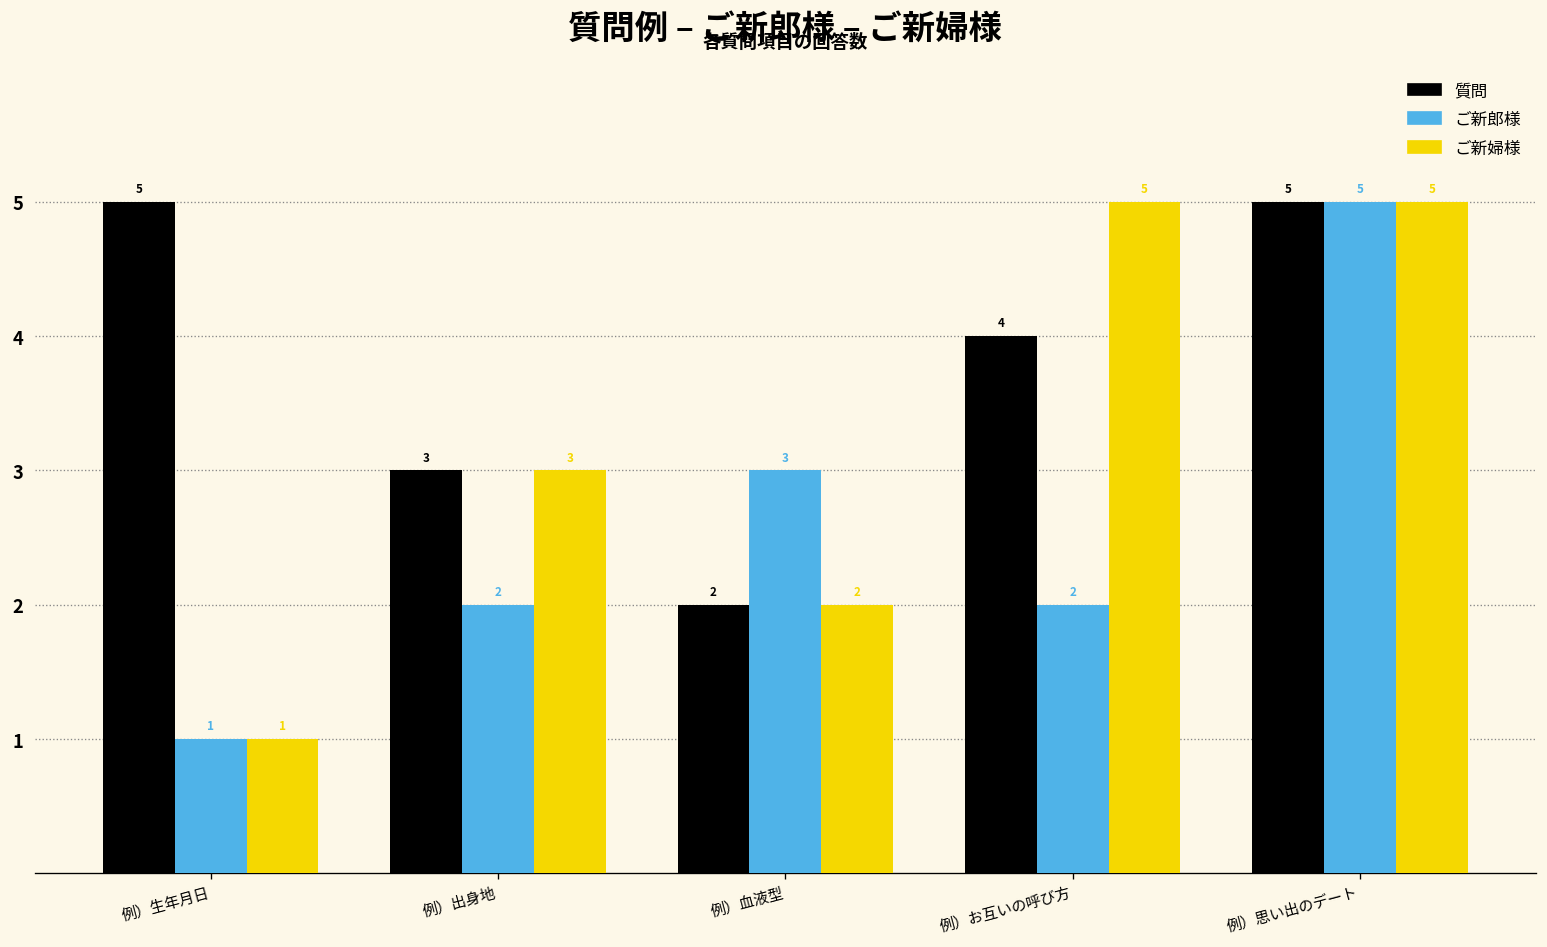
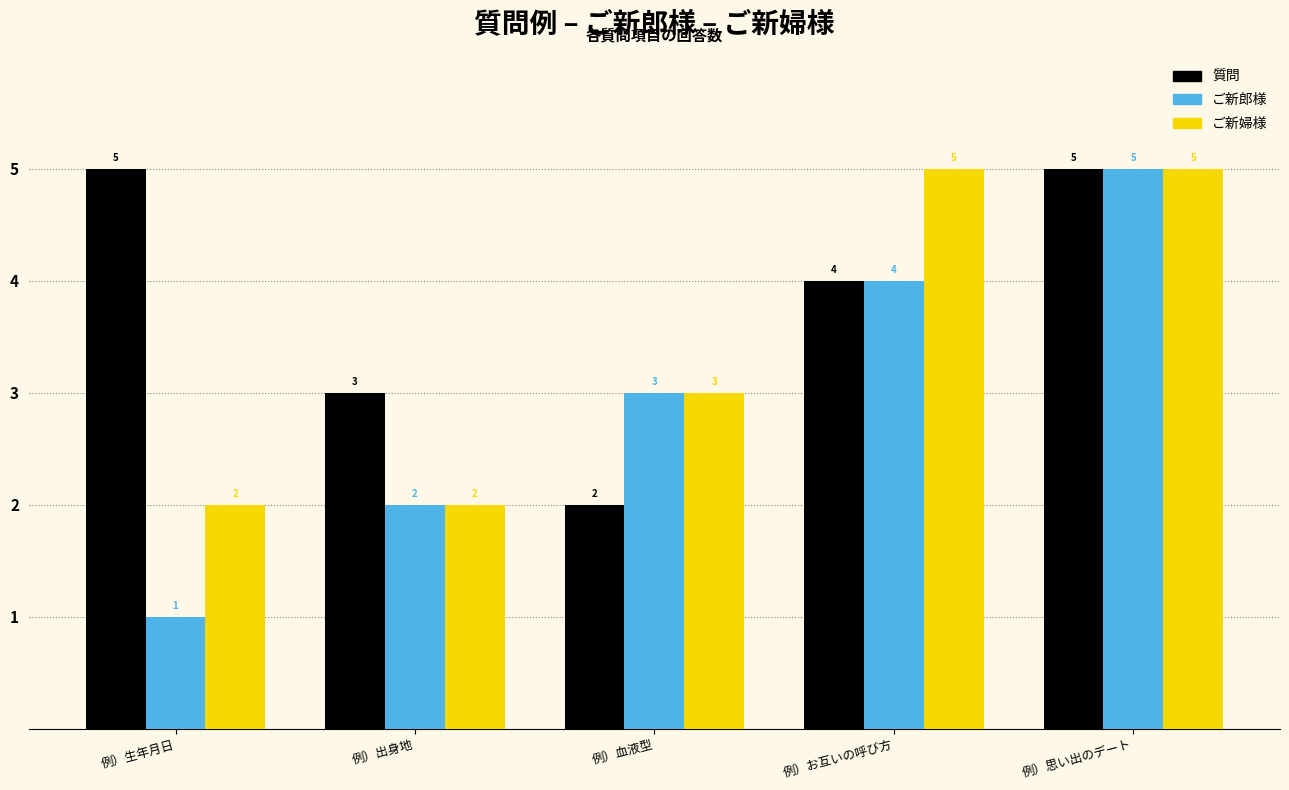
ご新婦様, 例）生年月日: 1 -> 2
ご新婦様, 例）出身地: 3 -> 2
ご新婦様, 例）血液型: 2 -> 3
ご新郎様, 例）お互いの呼び方: 2 -> 4
